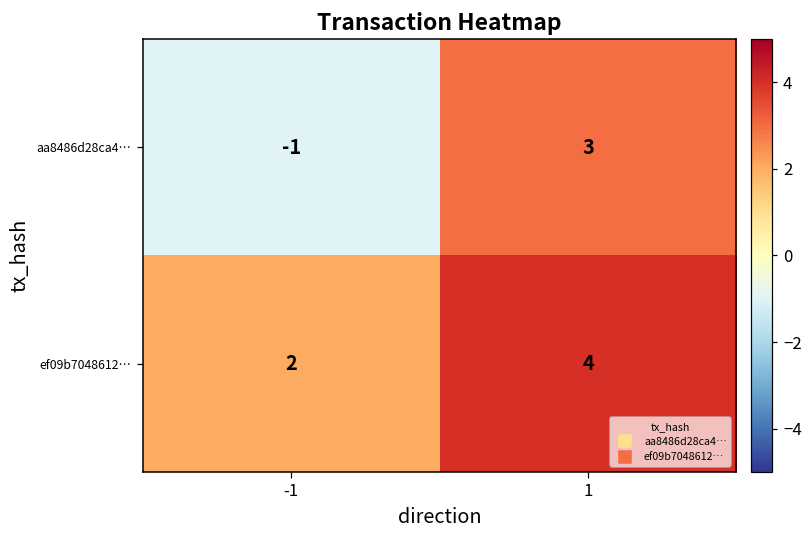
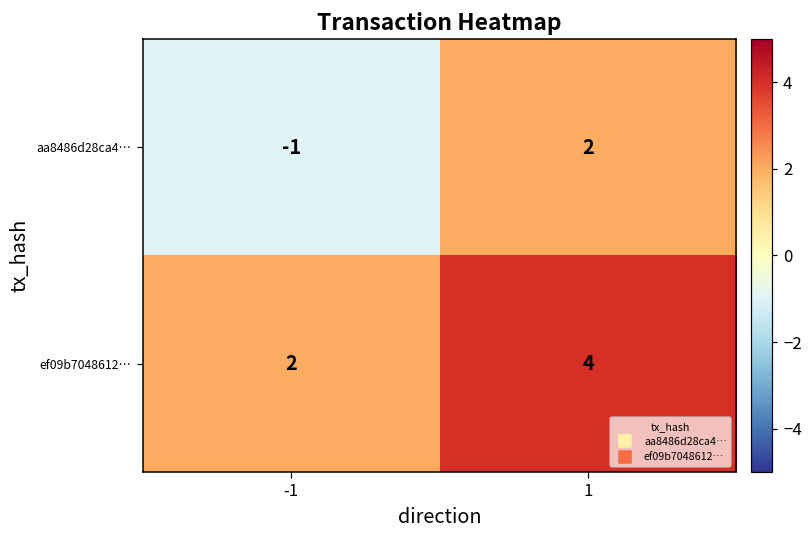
aa8486d28ca4…, 1: 3 -> 2
